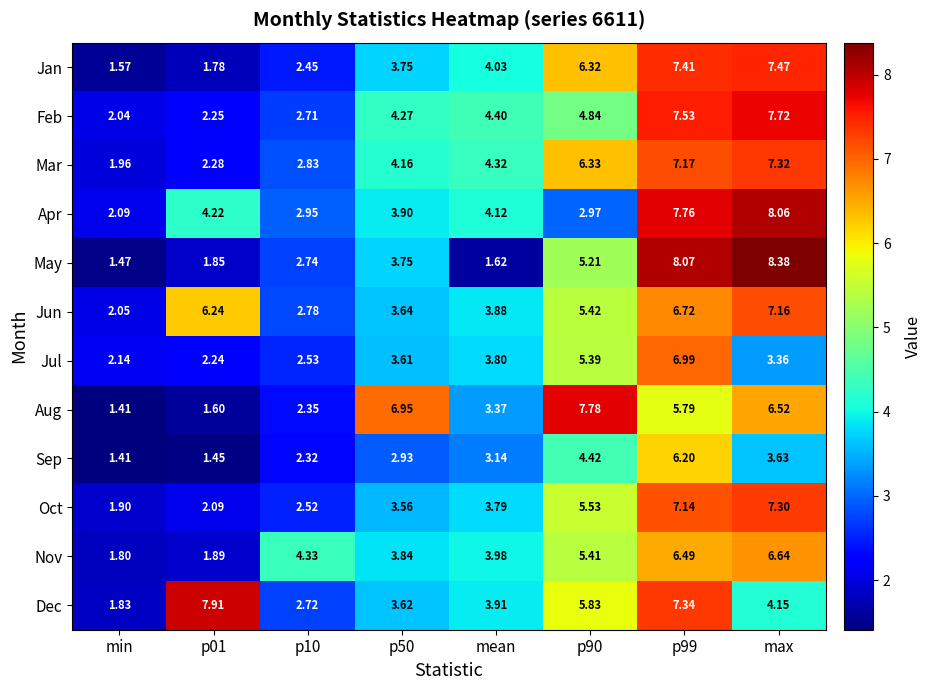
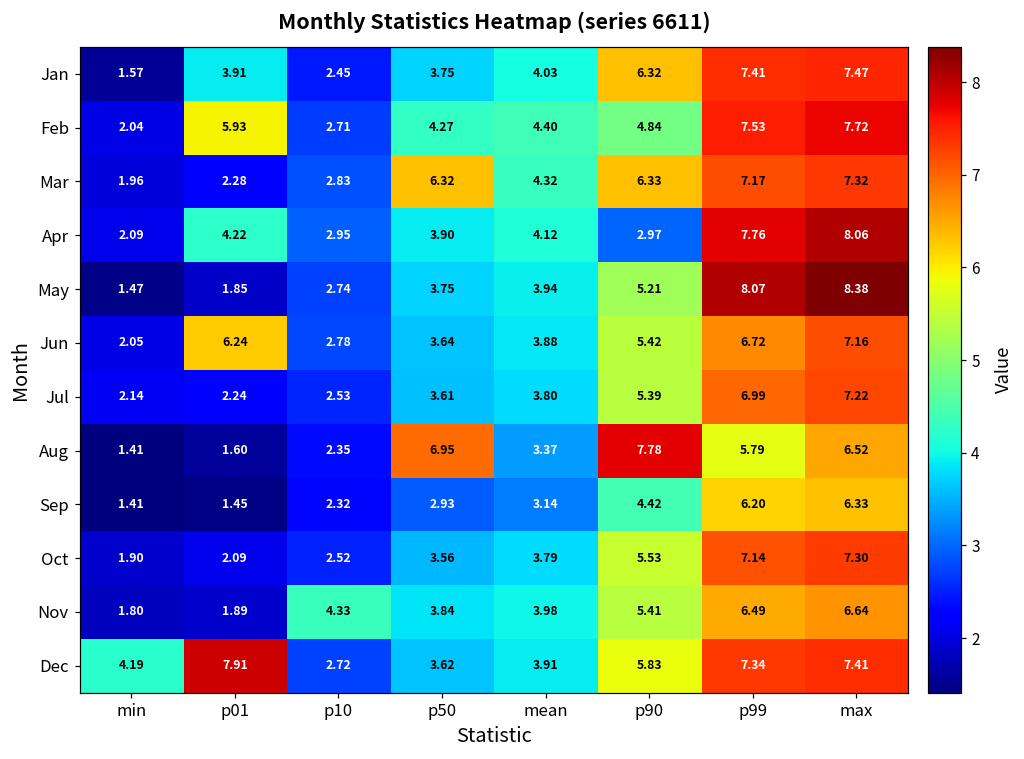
Jan, p01: 1.78 -> 3.91
Feb, p01: 2.25 -> 5.93
Mar, p50: 4.16 -> 6.32
May, mean: 1.62 -> 3.94
Jul, max: 3.36 -> 7.22
Sep, max: 3.63 -> 6.33
Dec, min: 1.83 -> 4.19
Dec, max: 4.15 -> 7.41
